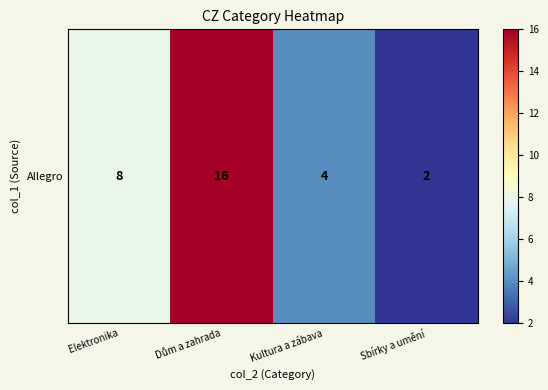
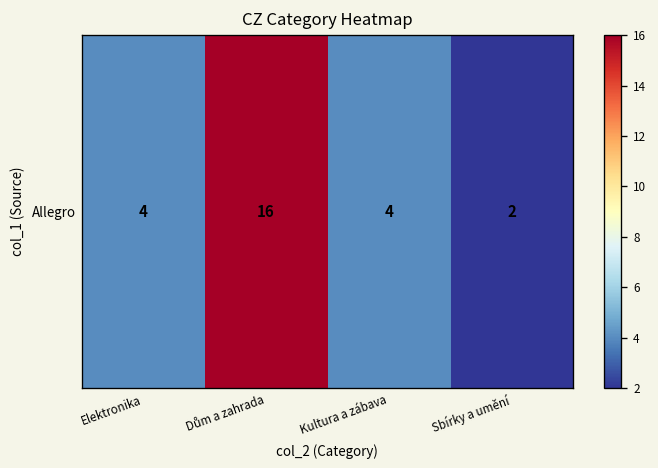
Allegro, Elektronika: 8 -> 4
